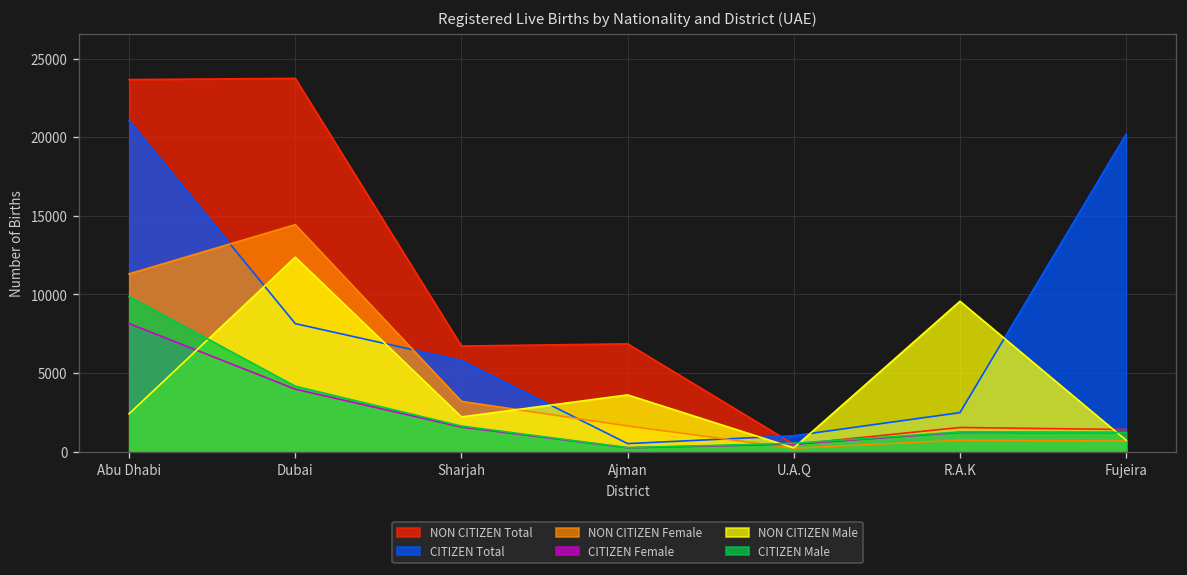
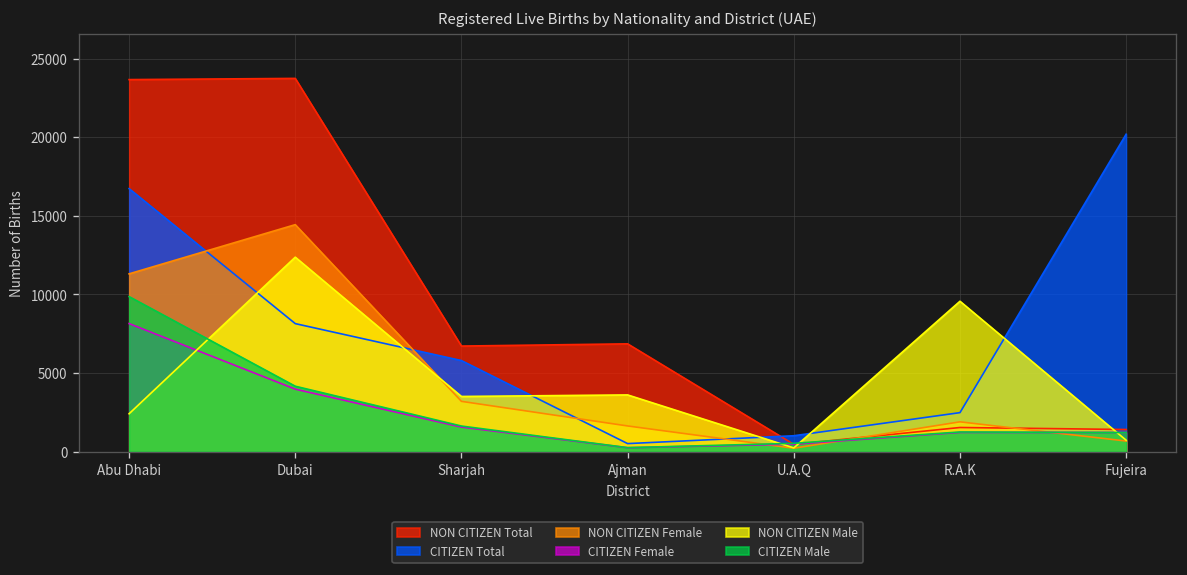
CITIZEN Total, Abu Dhabi: 21100 -> 16700
NON CITIZEN Male, Sharjah: 2200 -> 3500
NON CITIZEN Female, R.A.K: 700 -> 1900
